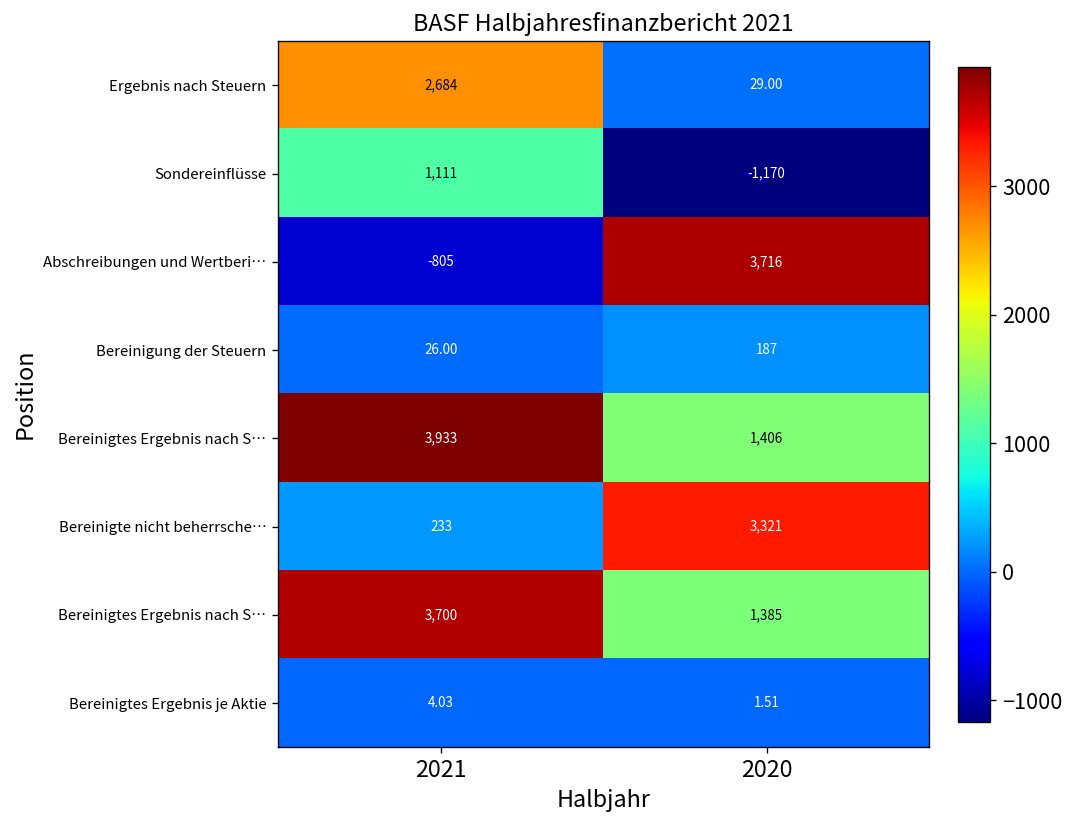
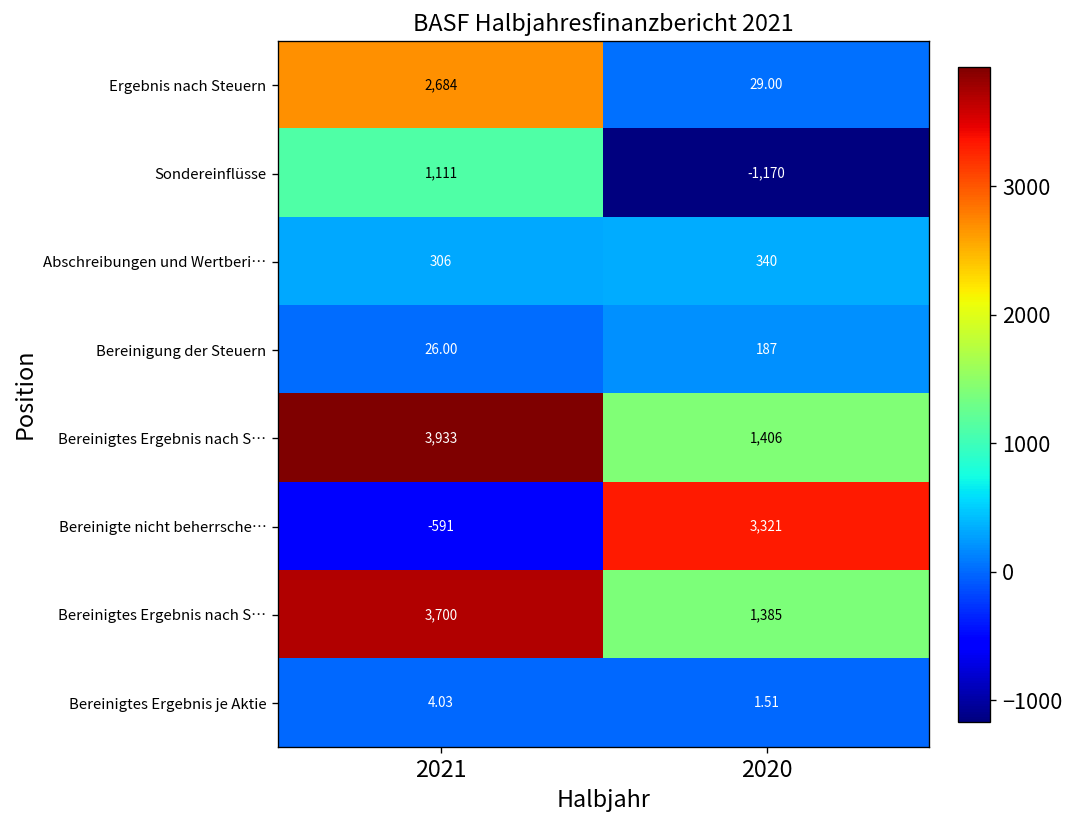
Abschreibungen und Wertberi…, 2021: -805 -> 306
Abschreibungen und Wertberi…, 2020: 3,716 -> 340
Bereinigte nicht beherrsche…, 2021: 233 -> -591
